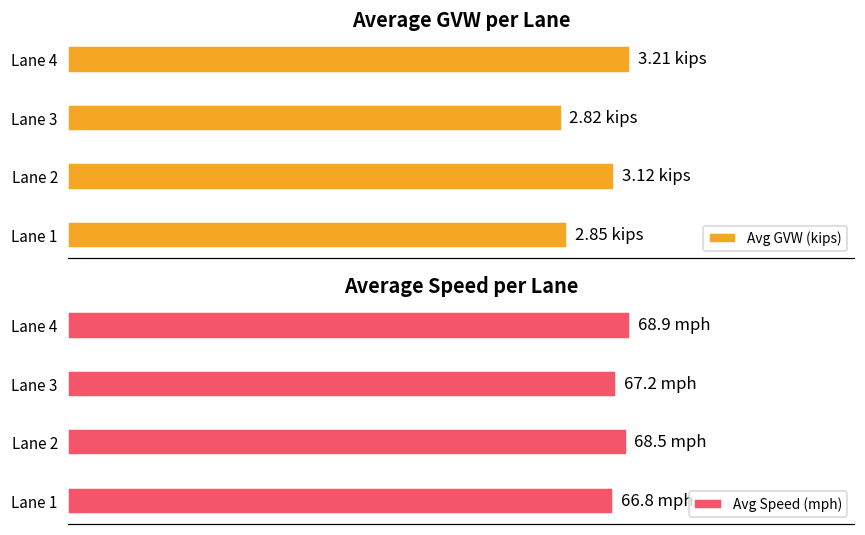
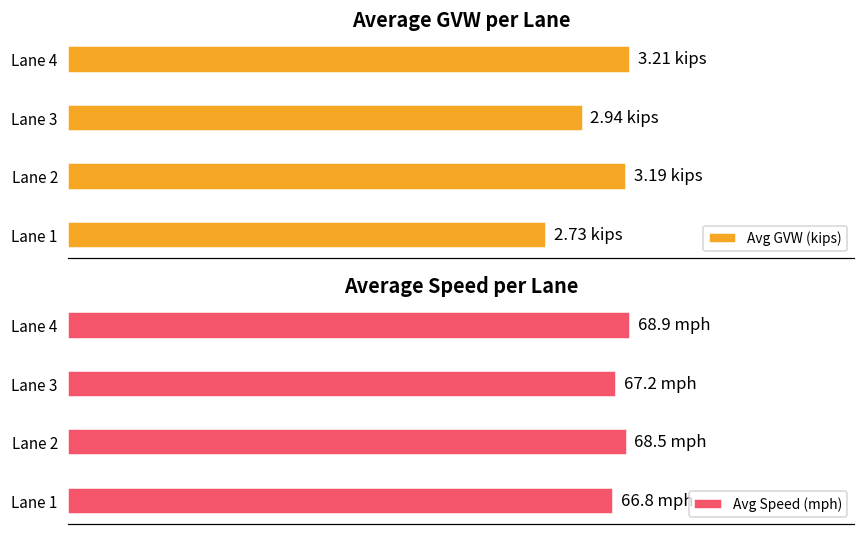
Average GVW per Lane, Lane 3: 2.82 -> 2.94
Average GVW per Lane, Lane 2: 3.12 -> 3.19
Average GVW per Lane, Lane 1: 2.85 -> 2.73
